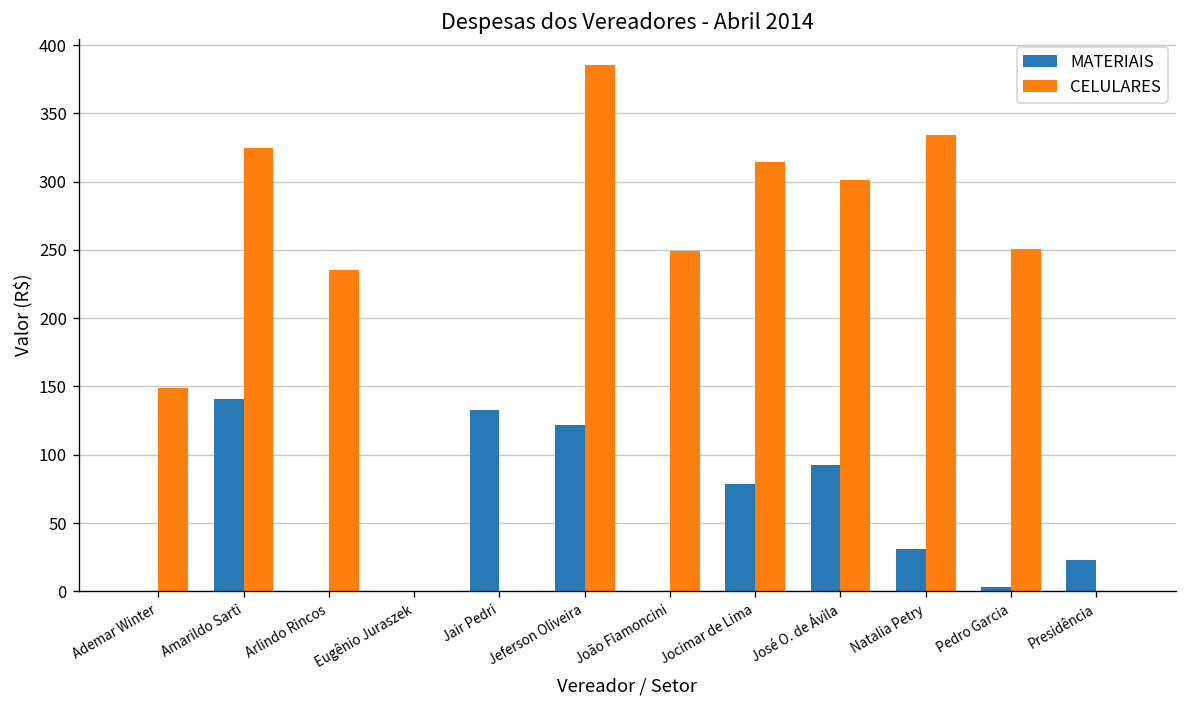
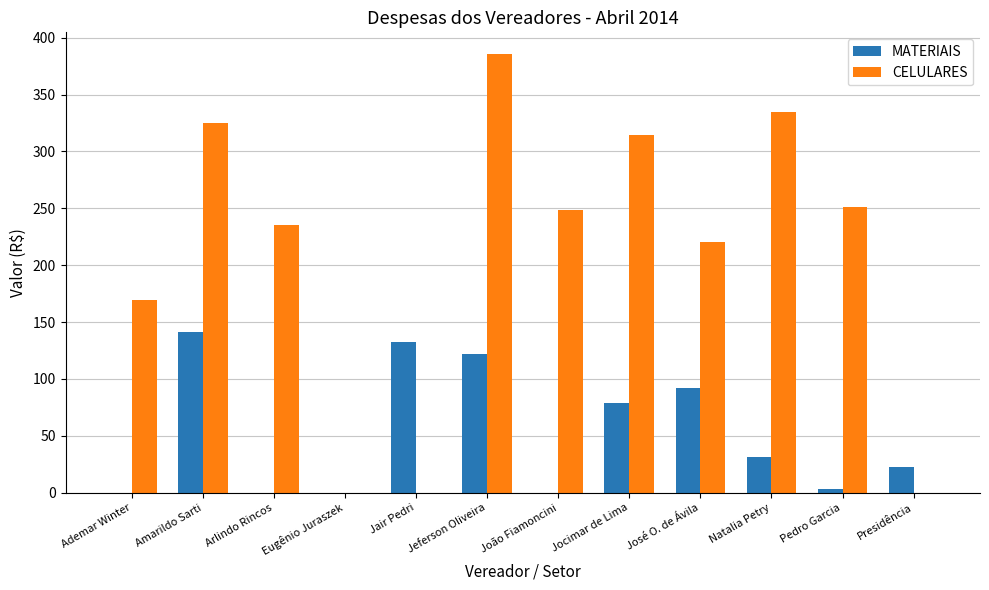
CELULARES, Ademar Winter: 149 -> 170
CELULARES, José O. de Ávila: 301 -> 220
